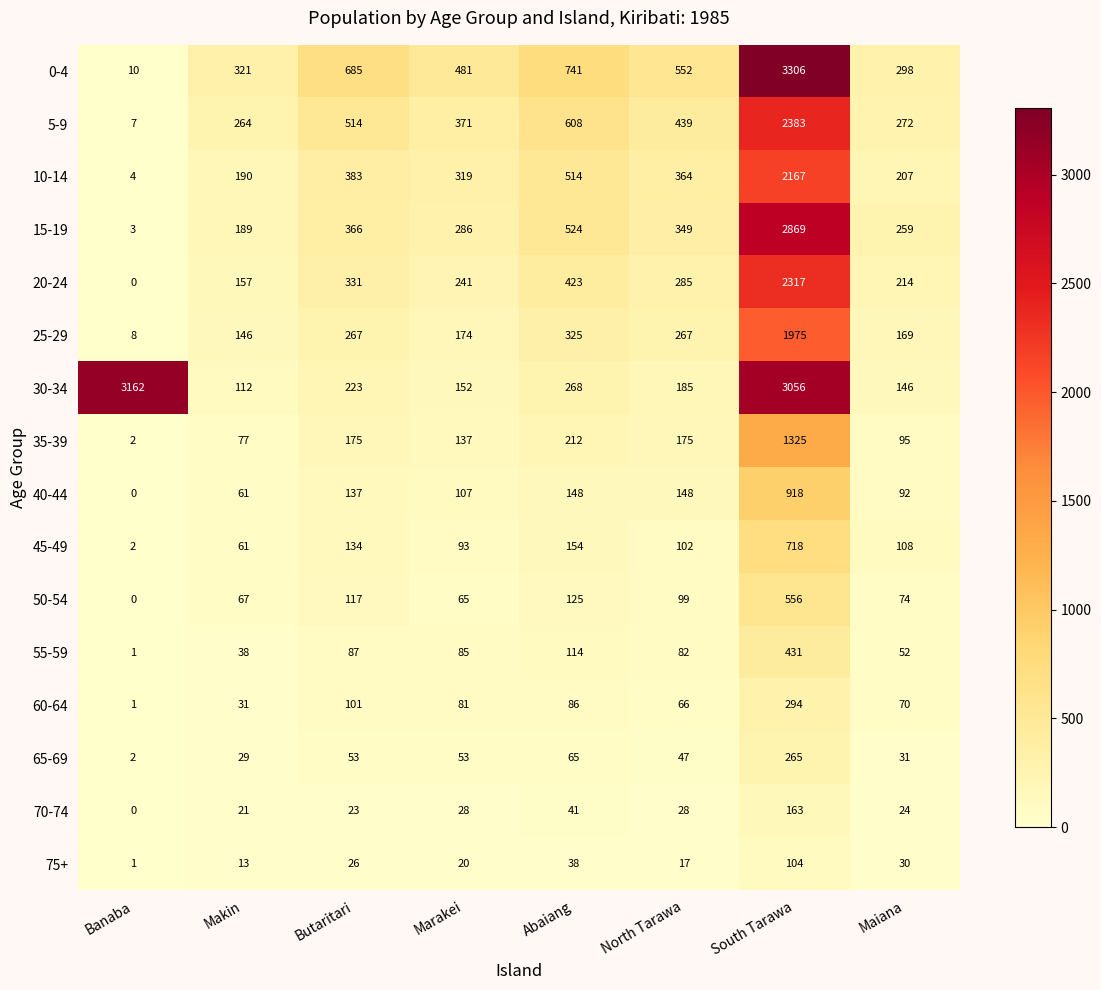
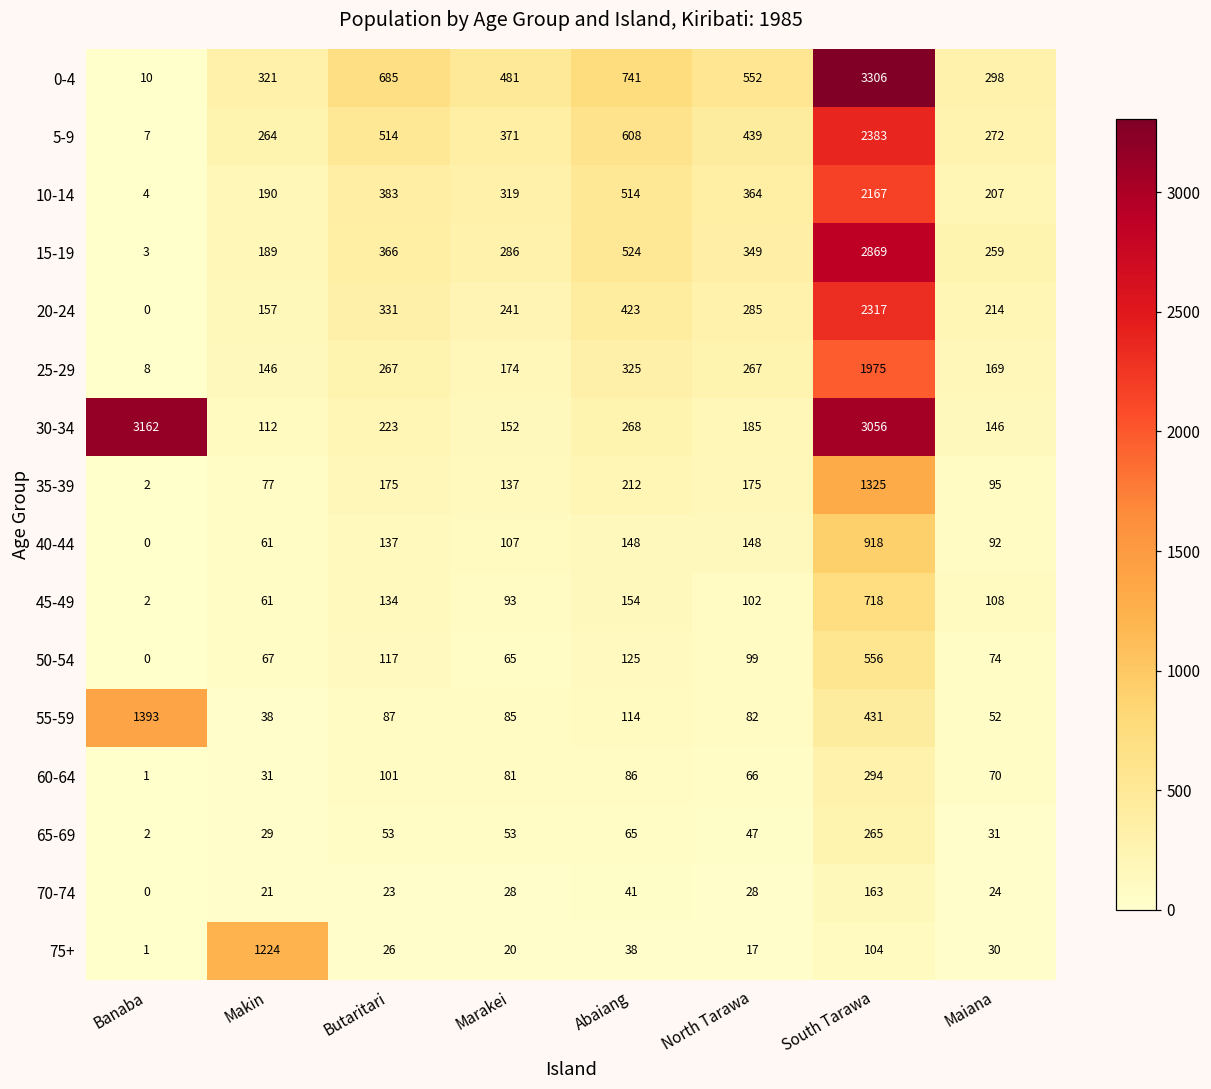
55-59, Banaba: 1 -> 1393
75+, Makin: 13 -> 1224
